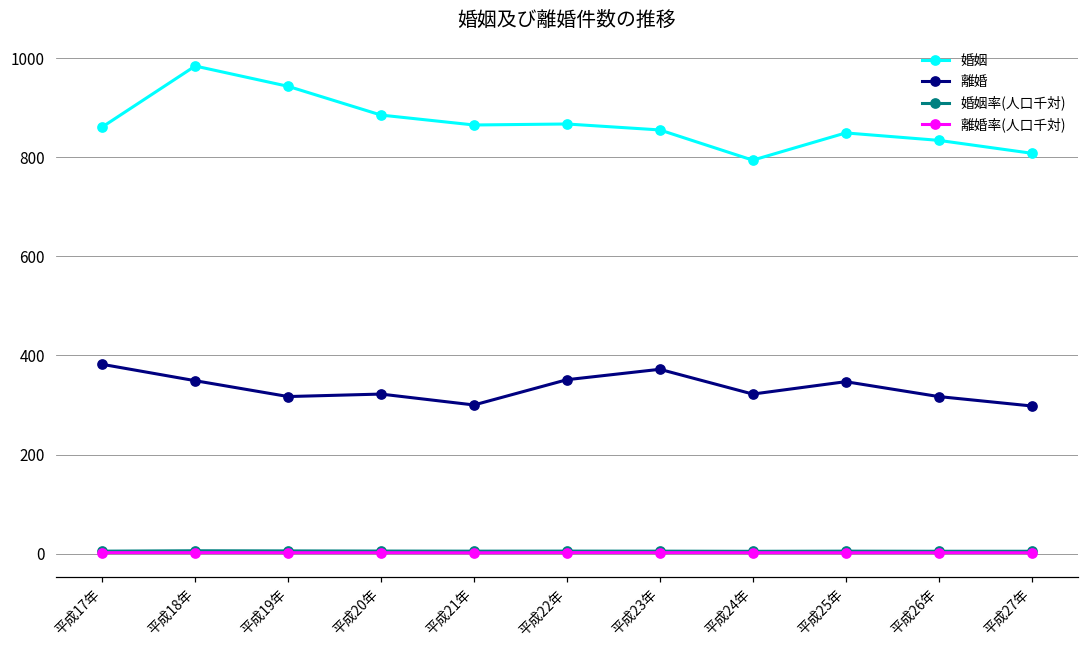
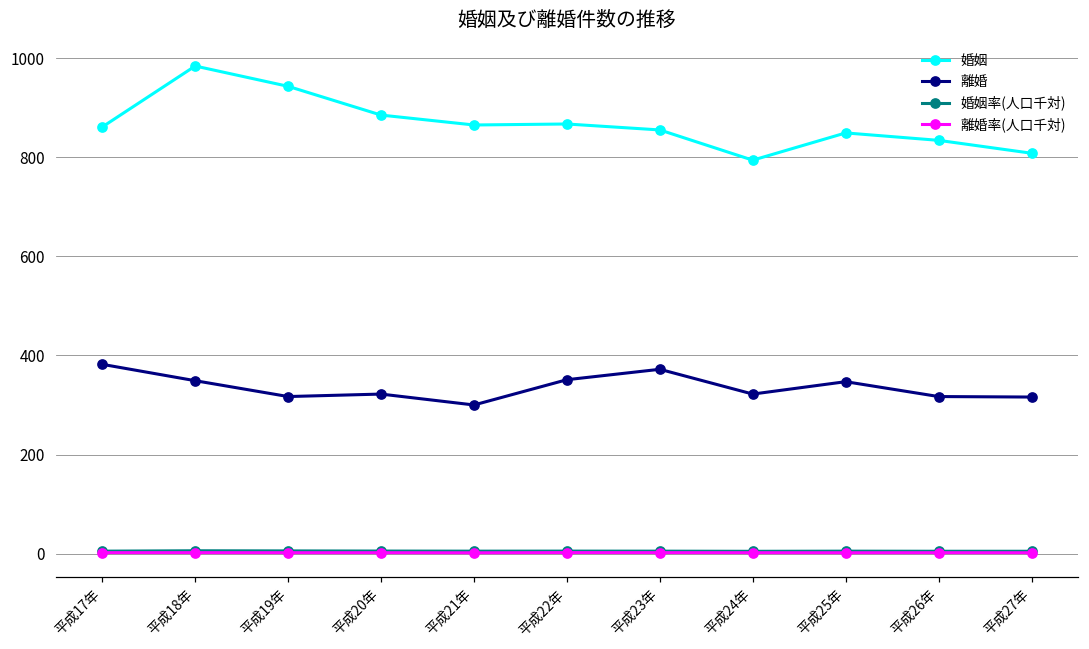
離婚, 平成27年: 300 -> 320
